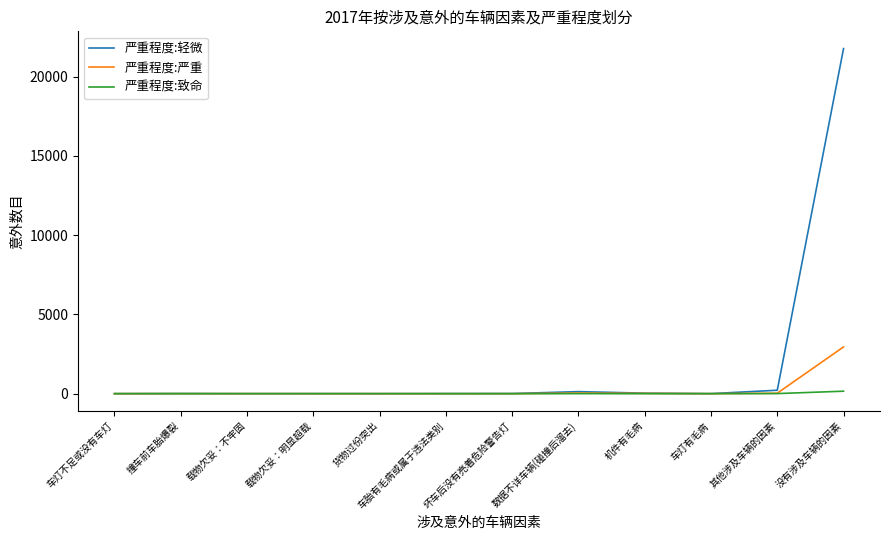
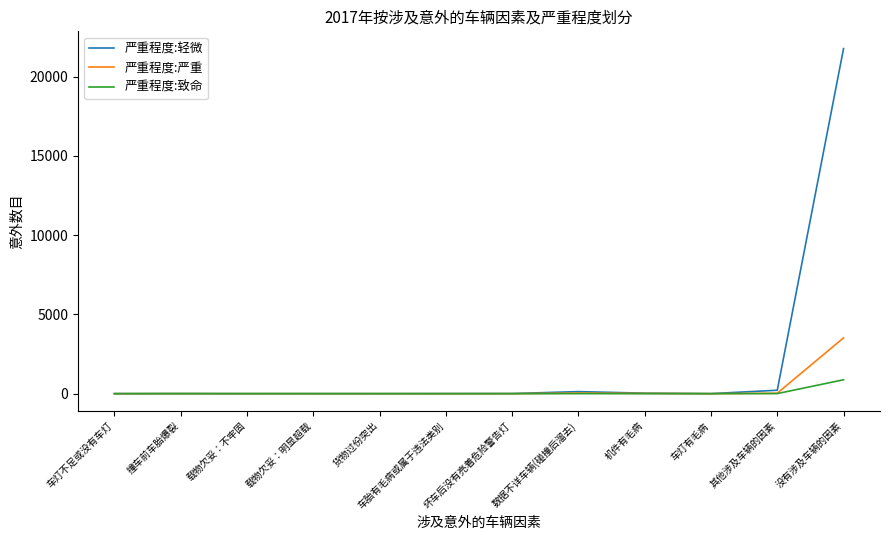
严重程度:严重, 没有涉及车辆的因素: 3000 -> 3500
严重程度:致命, 没有涉及车辆的因素: 200 -> 900
